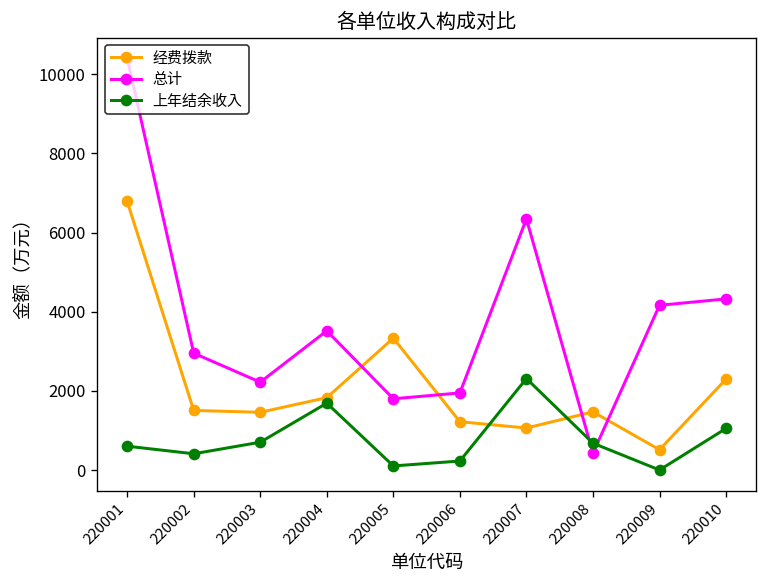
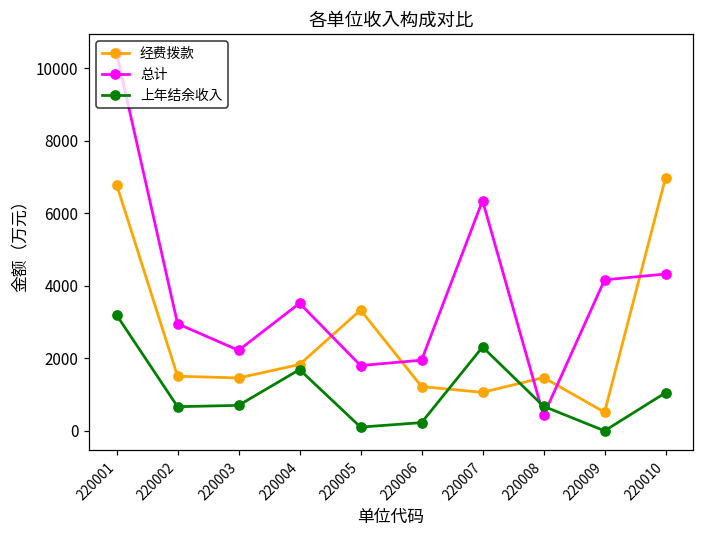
上年结余收入, 220001: 600 -> 3200
上年结余收入, 220002: 400 -> 700
经费拨款, 220010: 2300 -> 7000
